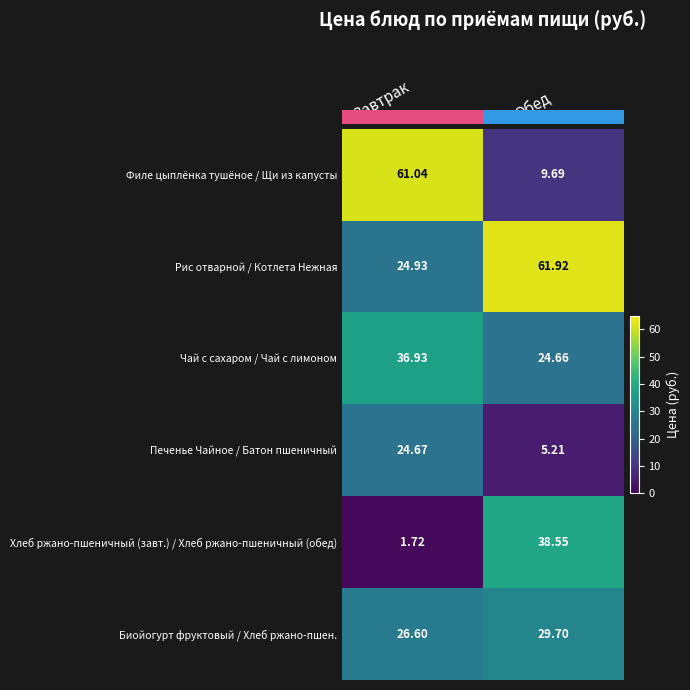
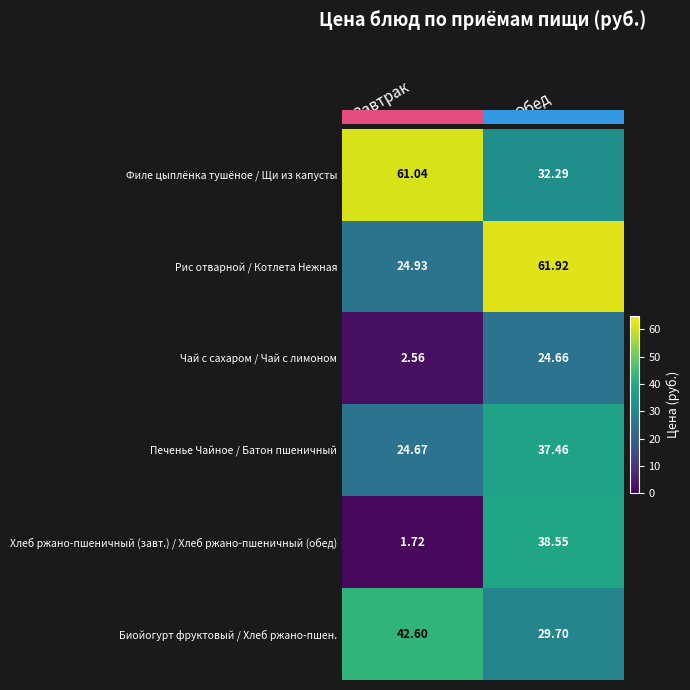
Филе цыплёнка тушёное / Щи из капусты, Обед: 9.69 -> 32.29
Чай с сахаром / Чай с лимоном, Завтрак: 36.93 -> 2.56
Печенье Чайное / Батон пшеничный, Обед: 5.21 -> 37.46
Биойогурт фруктовый / Хлеб ржано-пшен., Завтрак: 26.60 -> 42.60
